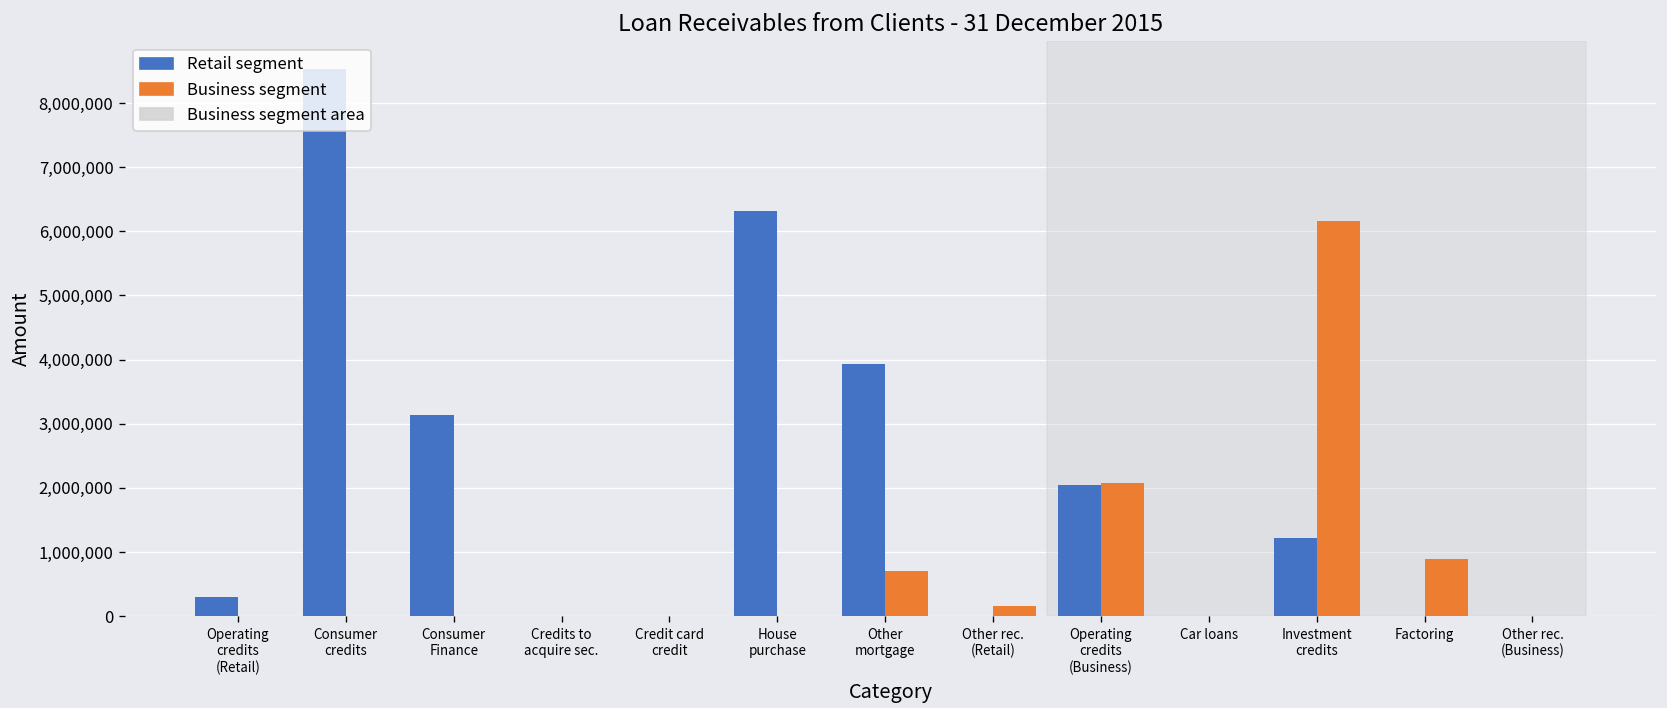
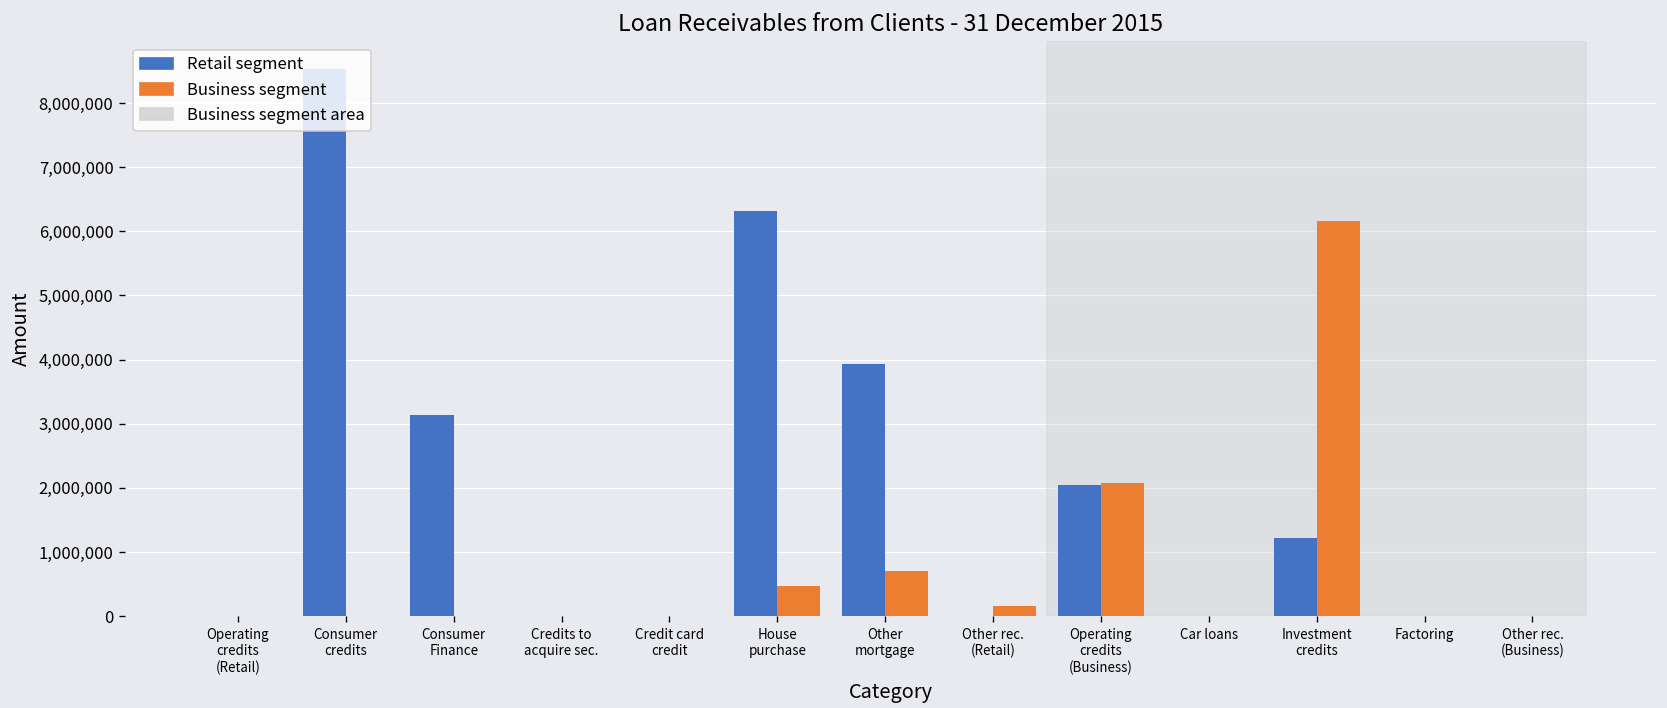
Retail segment, Operating credits (Retail): 300,000 -> 0
Business segment, House purchase: 0 -> 500,000
Business segment, Factoring: 900,000 -> 0
